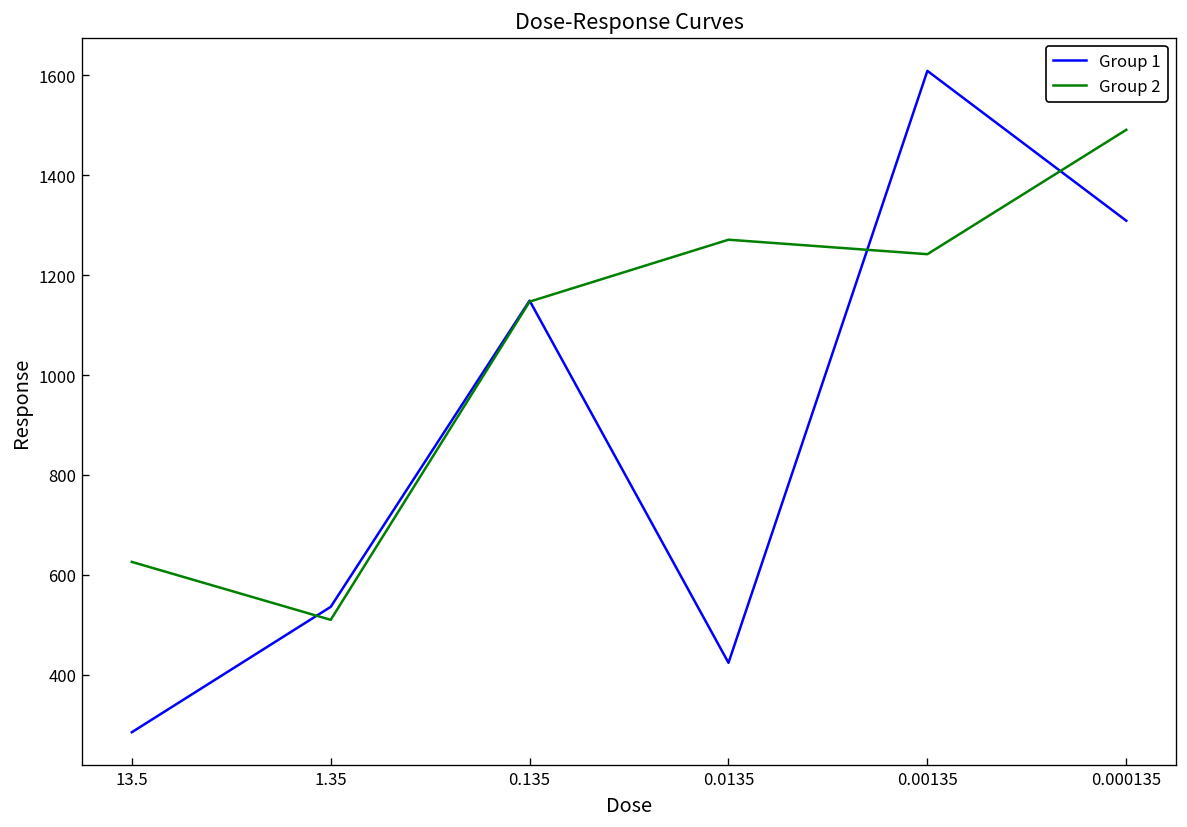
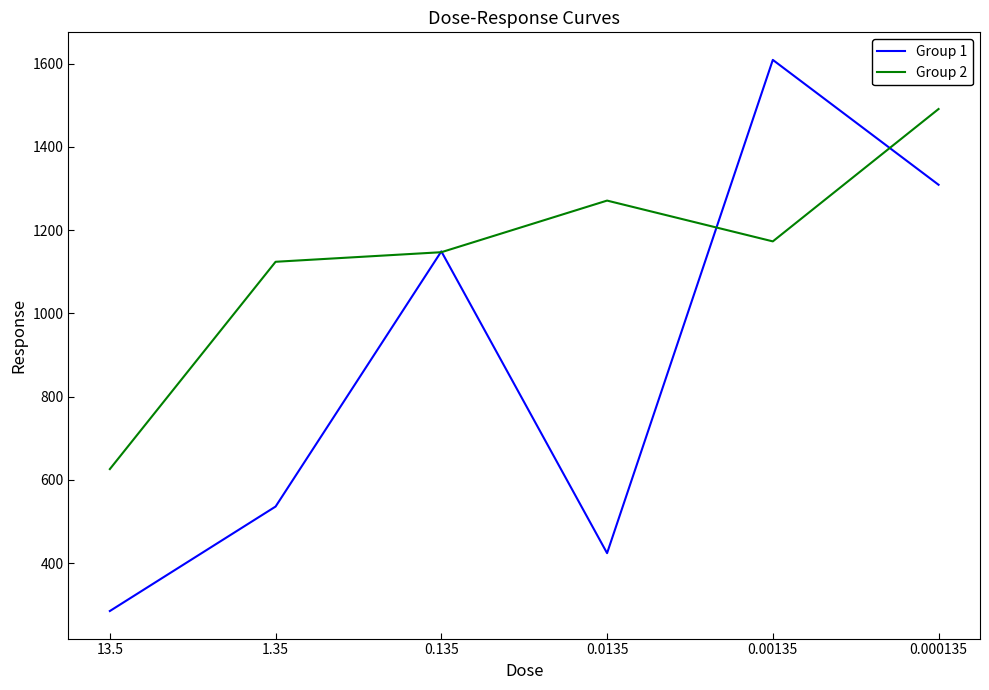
Group 2, 1.35: 510 -> 1120
Group 2, 0.00135: 1240 -> 1170
